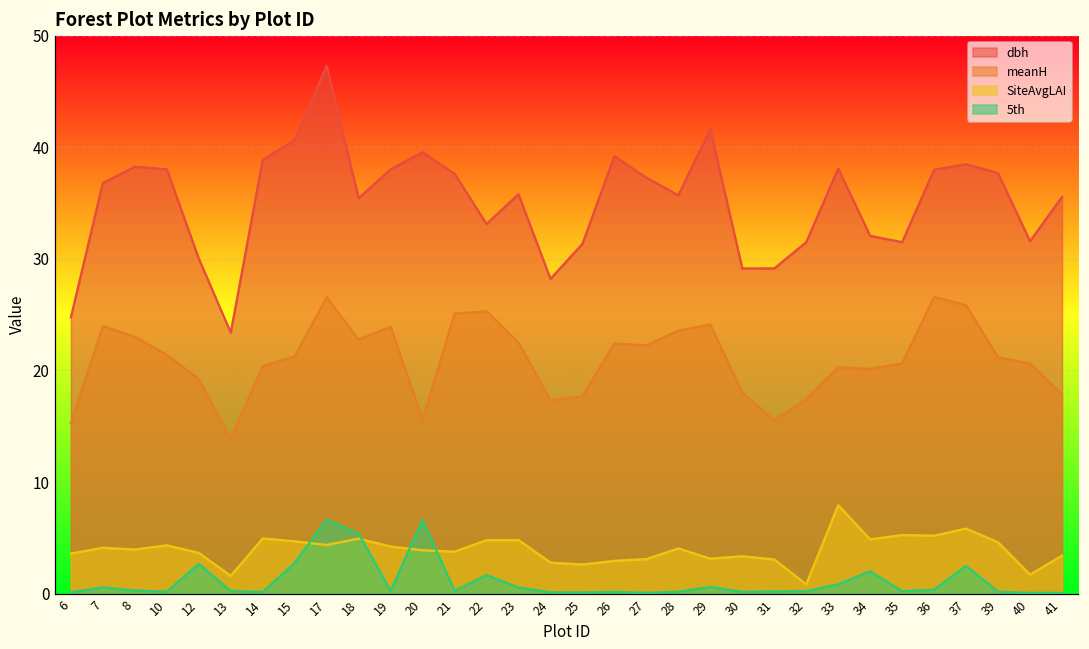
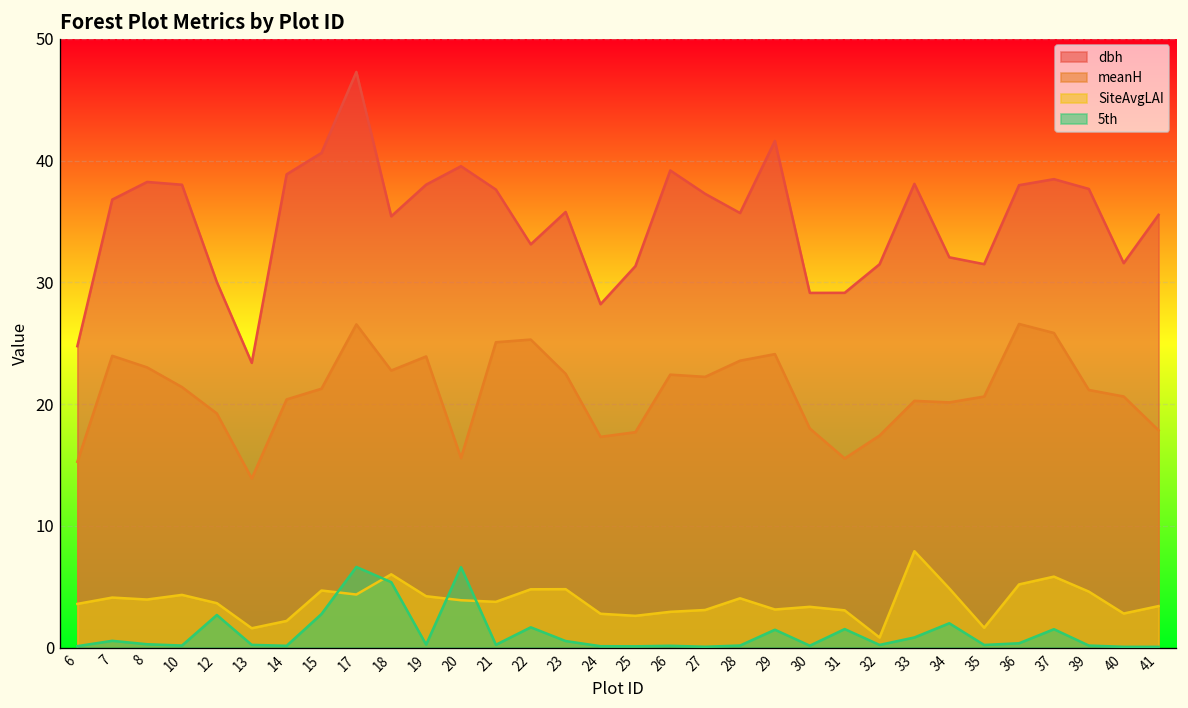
SiteAvgLAI, 14: 4.9 -> 2.2
SiteAvgLAI, 18: 4.9 -> 6.0
5th, 29: 0.6 -> 1.5
5th, 31: 0.2 -> 1.5
SiteAvgLAI, 35: 5.3 -> 1.6
5th, 37: 2.5 -> 1.5
SiteAvgLAI, 40: 1.7 -> 2.8
